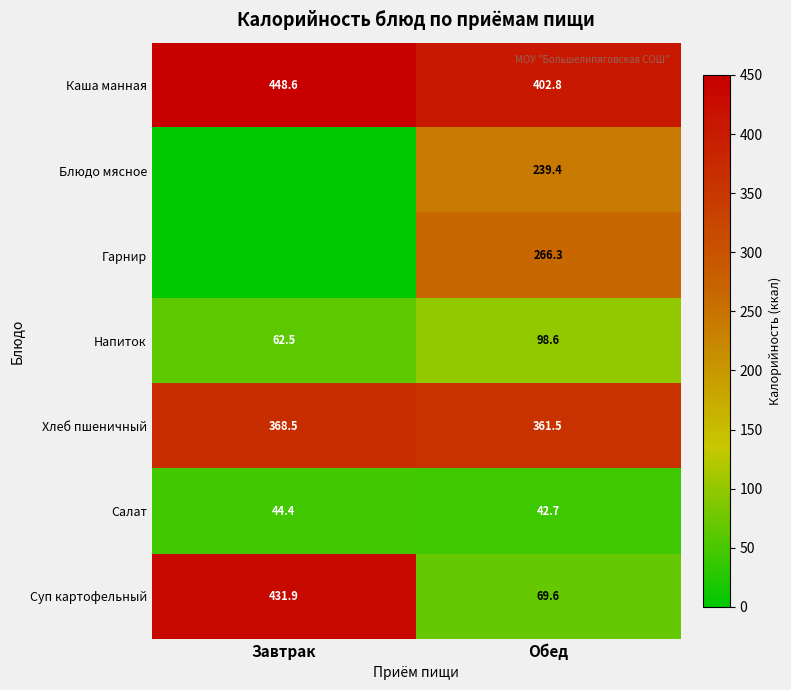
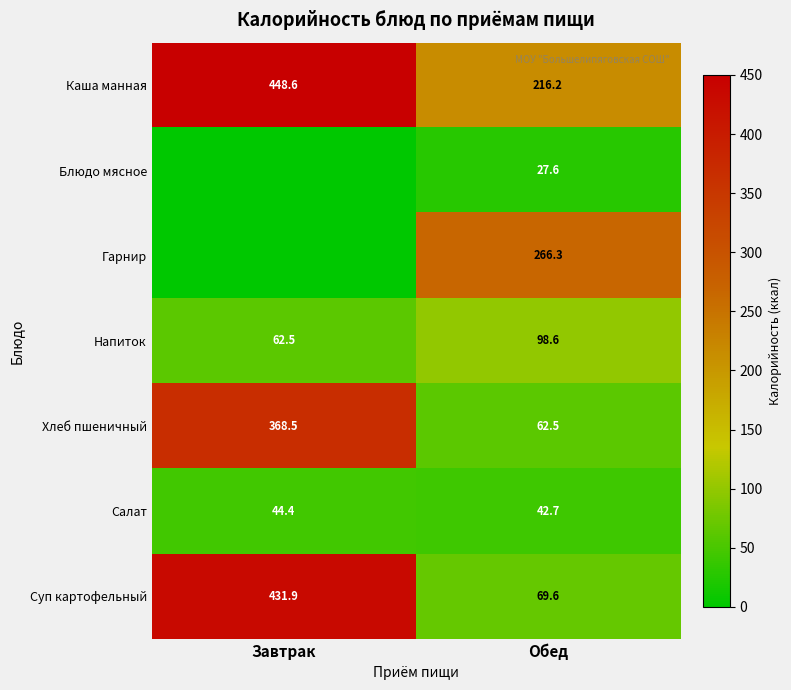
Каша манная, Обед: 402.8 -> 216.2
Блюдо мясное, Обед: 239.4 -> 27.6
Хлеб пшеничный, Обед: 361.5 -> 62.5
